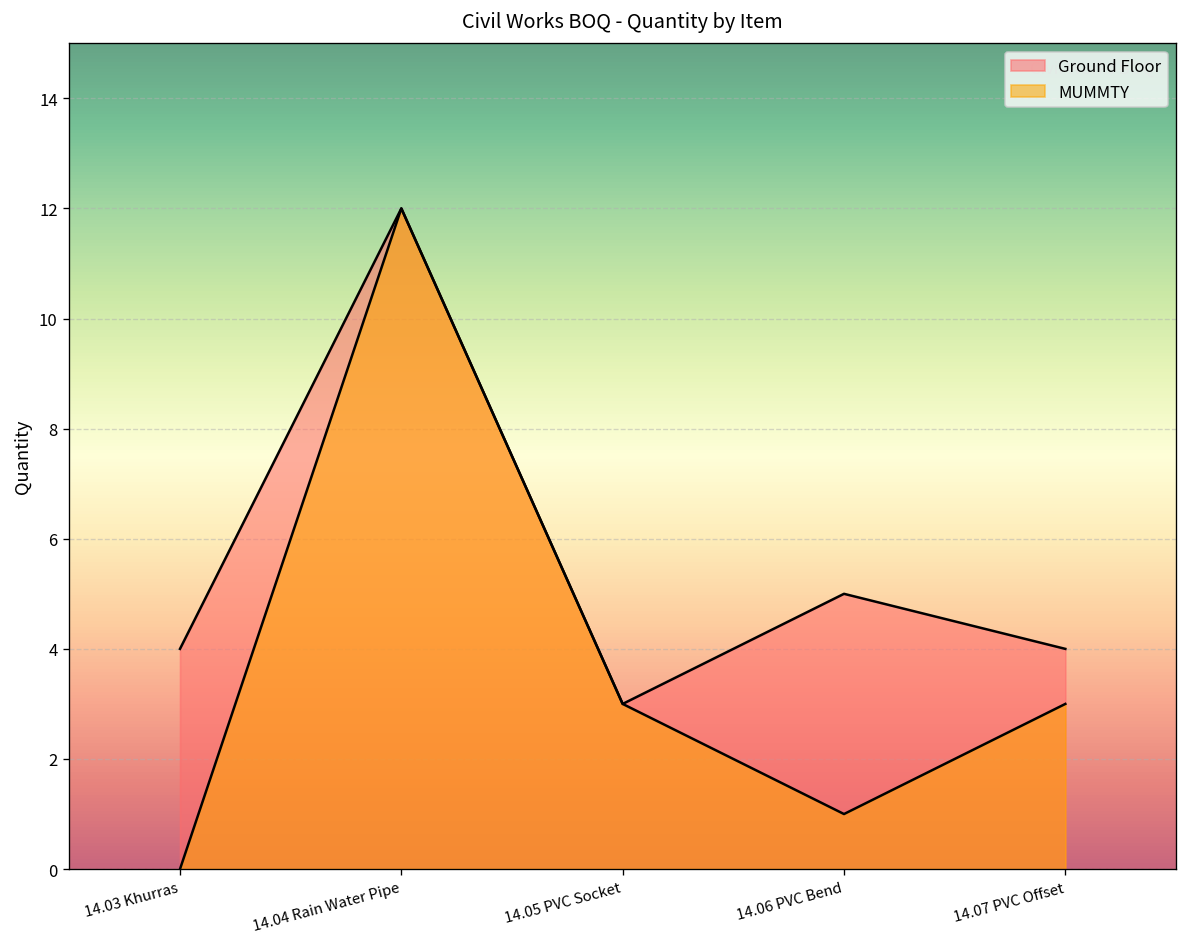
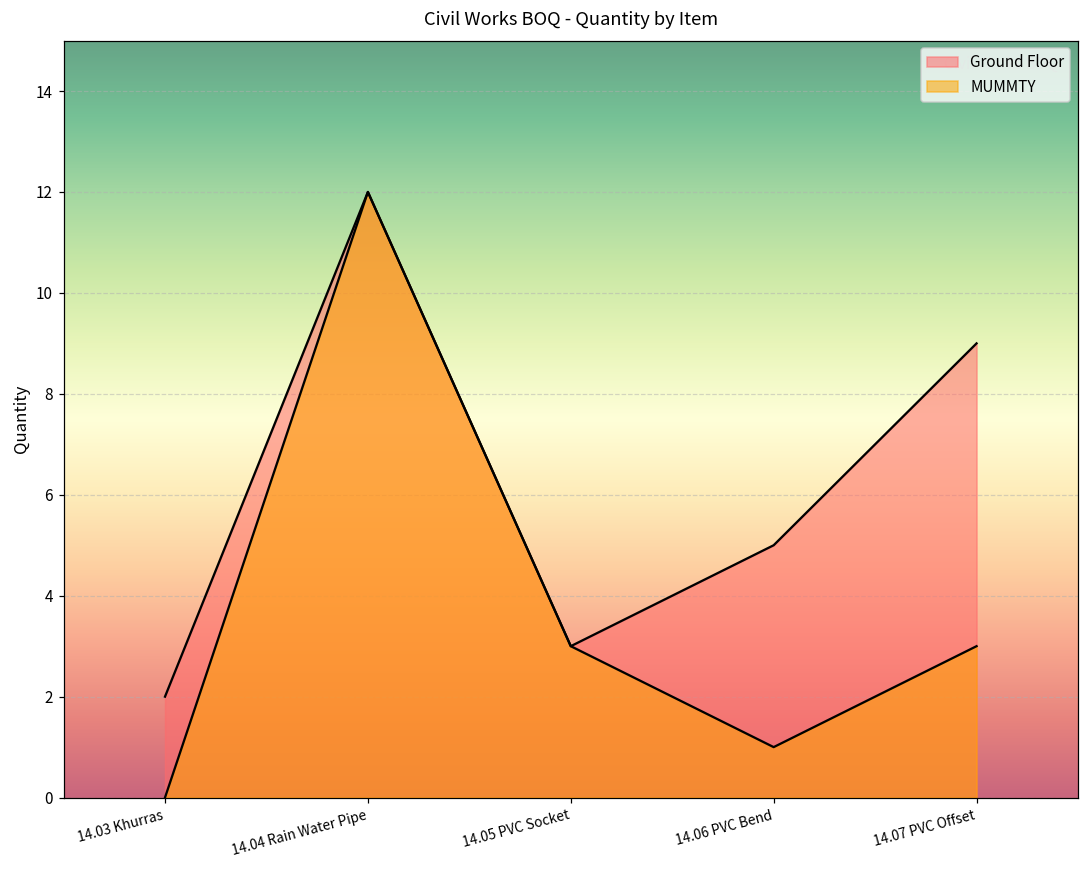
Ground Floor, 14.03 Khurras: 4 -> 2
Ground Floor, 14.07 PVC Offset: 4 -> 9
